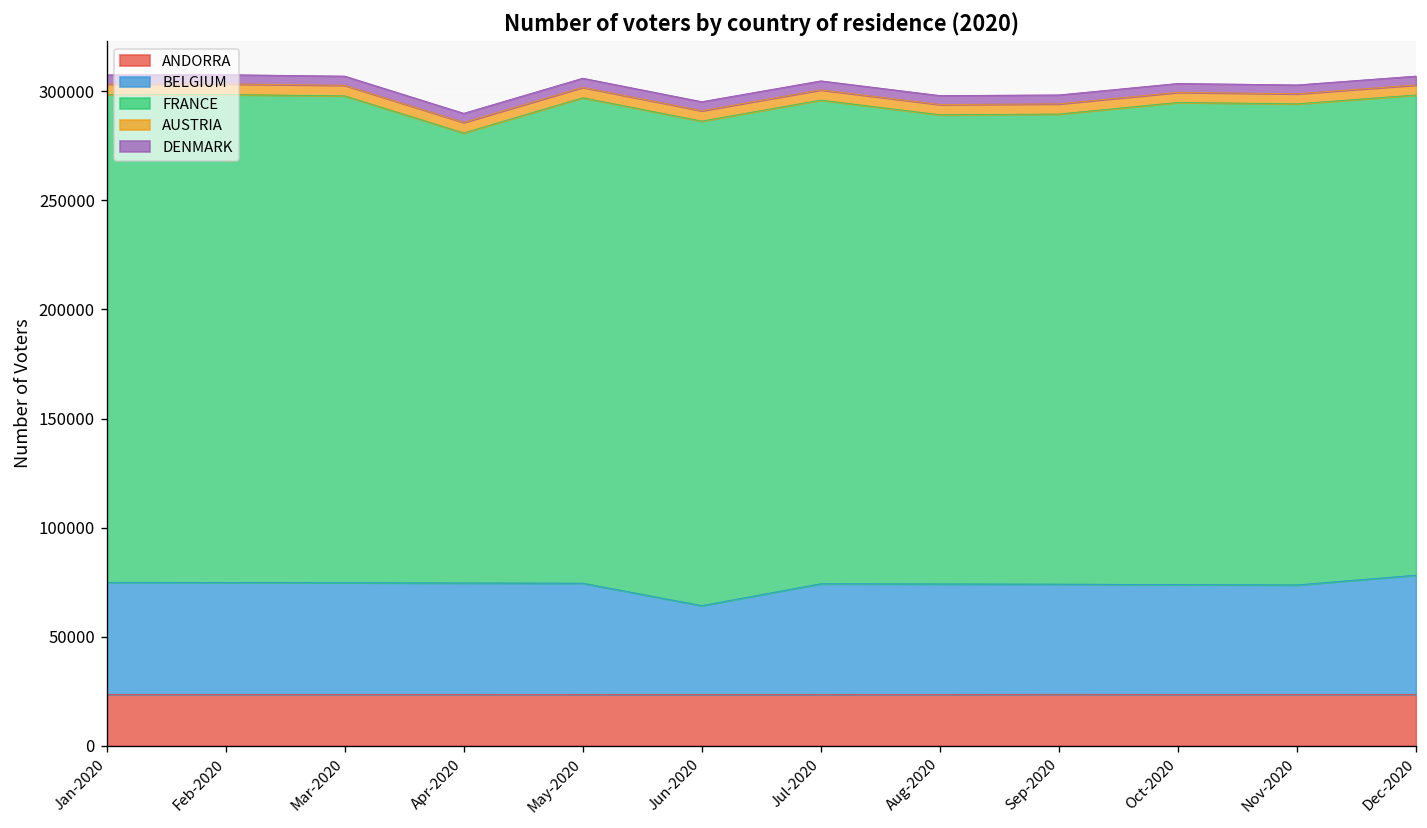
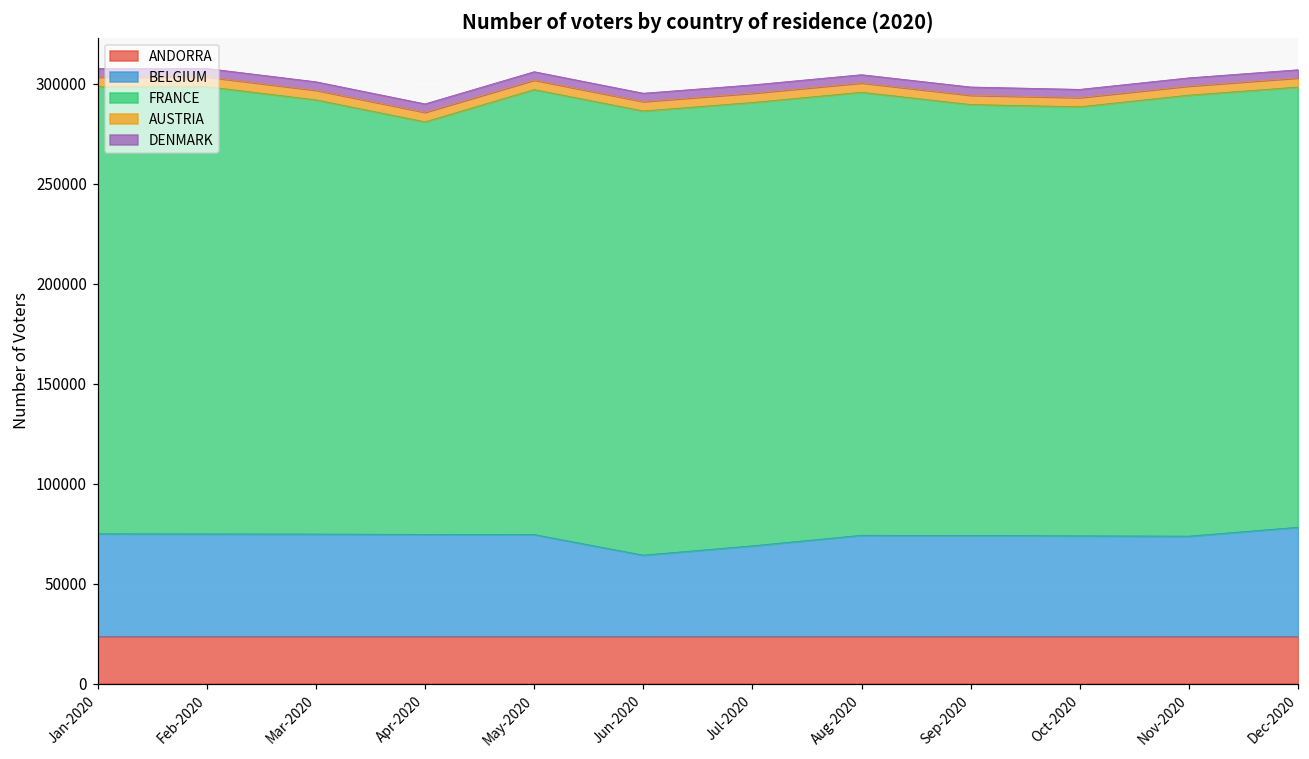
FRANCE, Mar-2020: 223000 -> 217000
BELGIUM, Jul-2020: 51000 -> 45000
FRANCE, Aug-2020: 215000 -> 222000
FRANCE, Oct-2020: 221000 -> 215000
